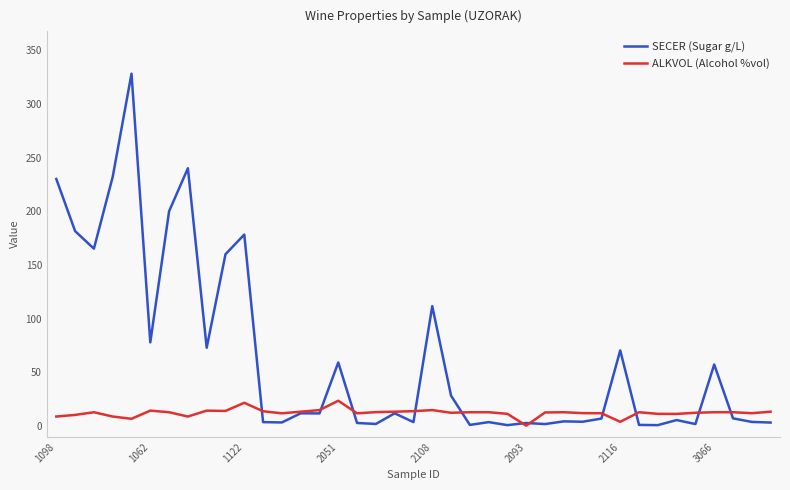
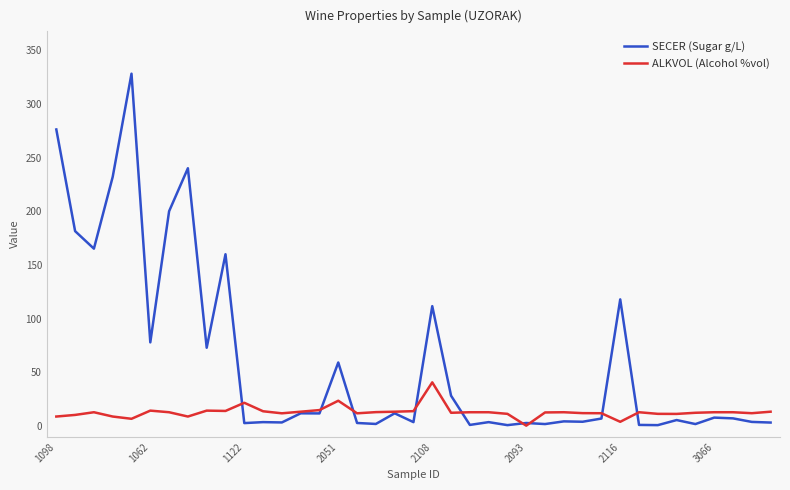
SECER (Sugar g/L), 1098: 230 -> 276
SECER (Sugar g/L), 1122: 178 -> 3
ALKVOL (Alcohol %vol), 2108: 15 -> 41
SECER (Sugar g/L), 2116: 71 -> 118
SECER (Sugar g/L), 3066: 57 -> 8
